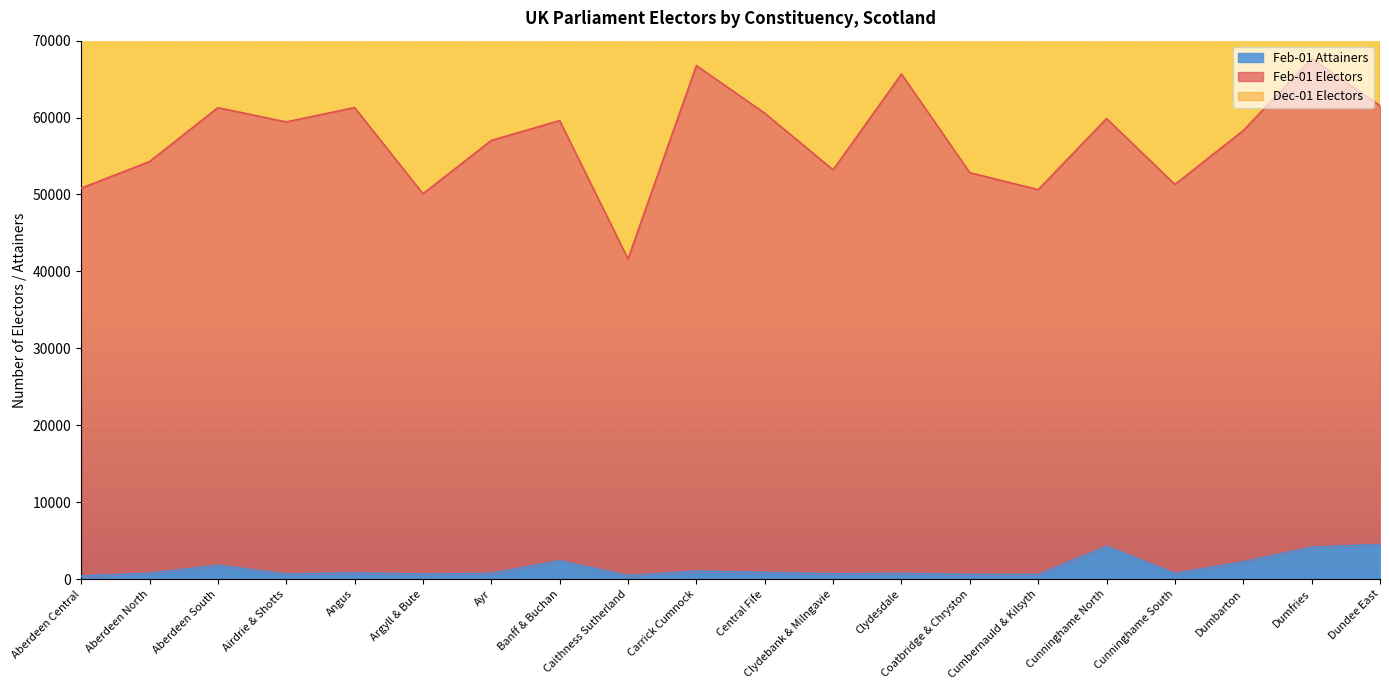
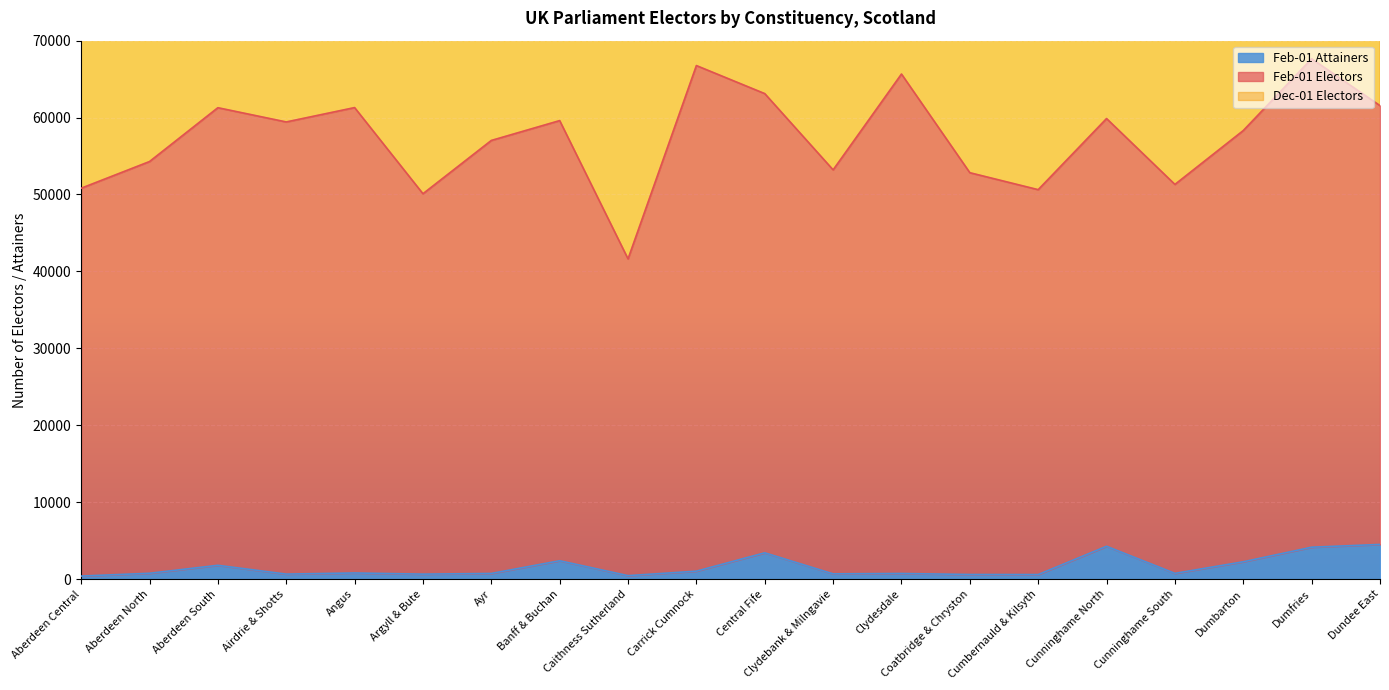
Feb-01 Attainers, Central Fife: 1000 -> 3000
